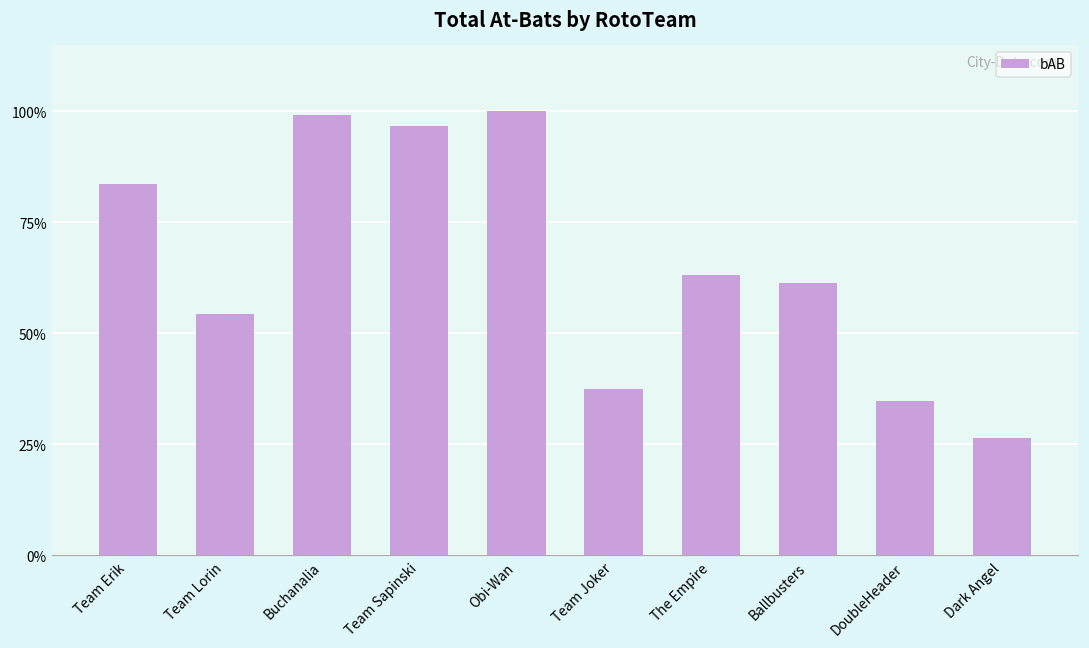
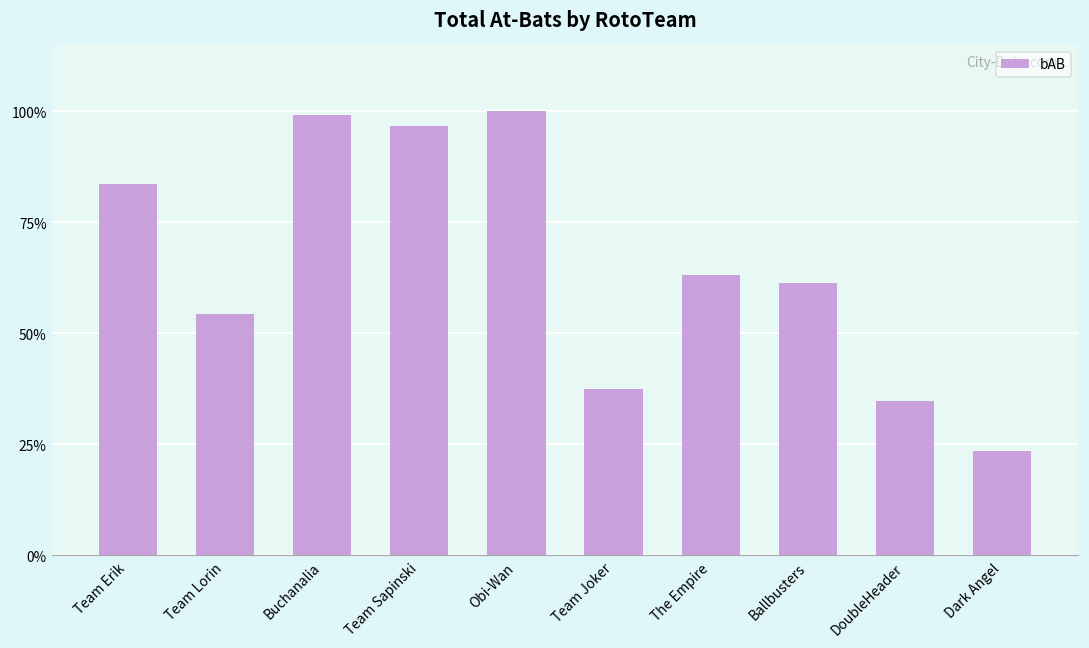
Dark Angel: 26% -> 23%
